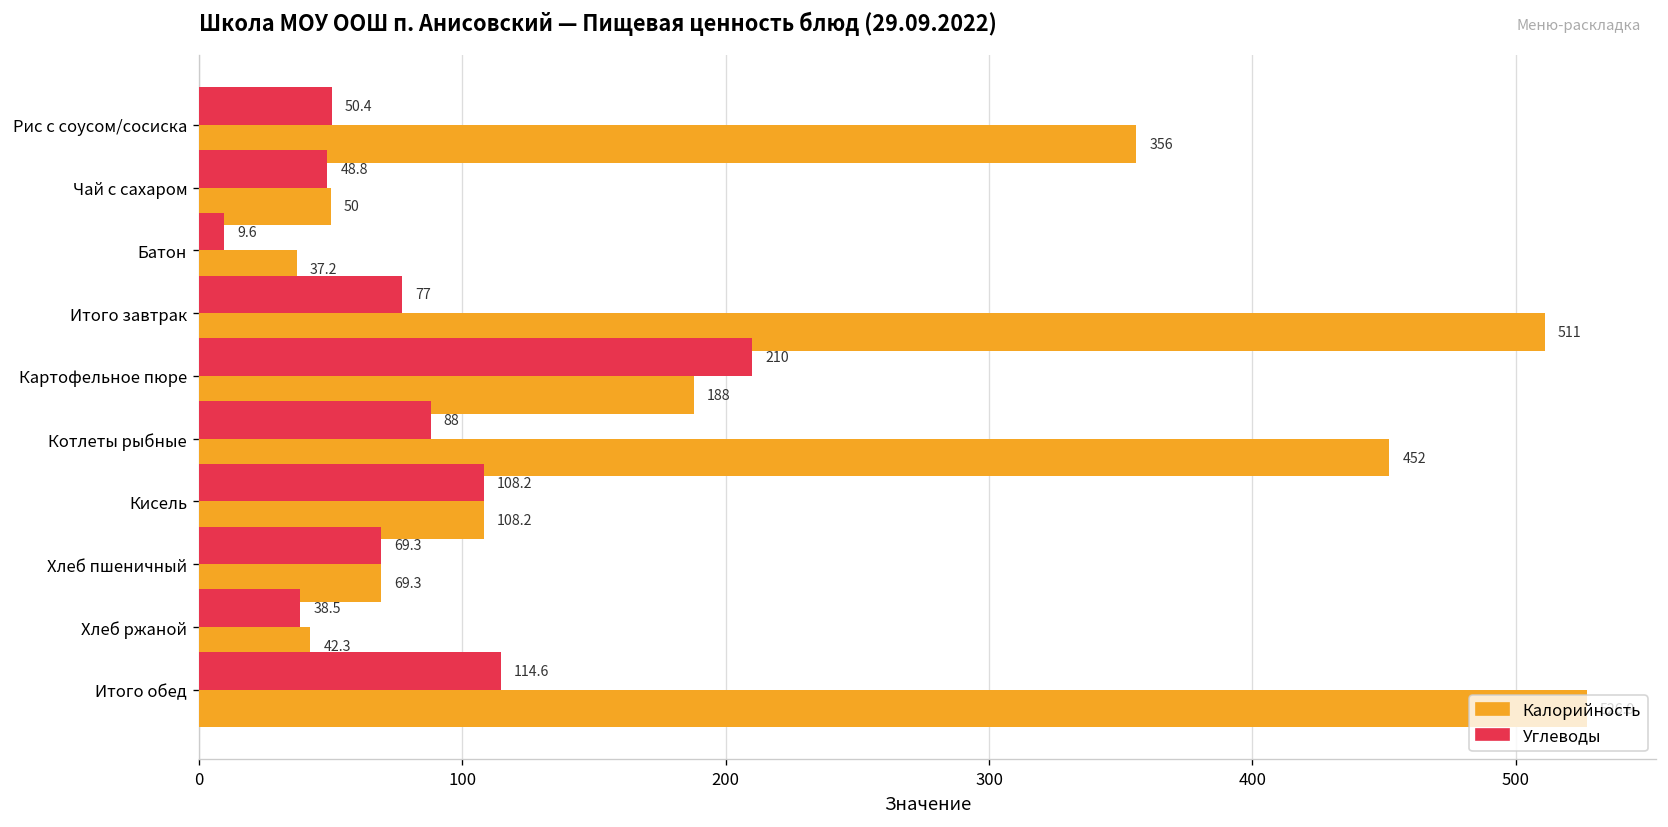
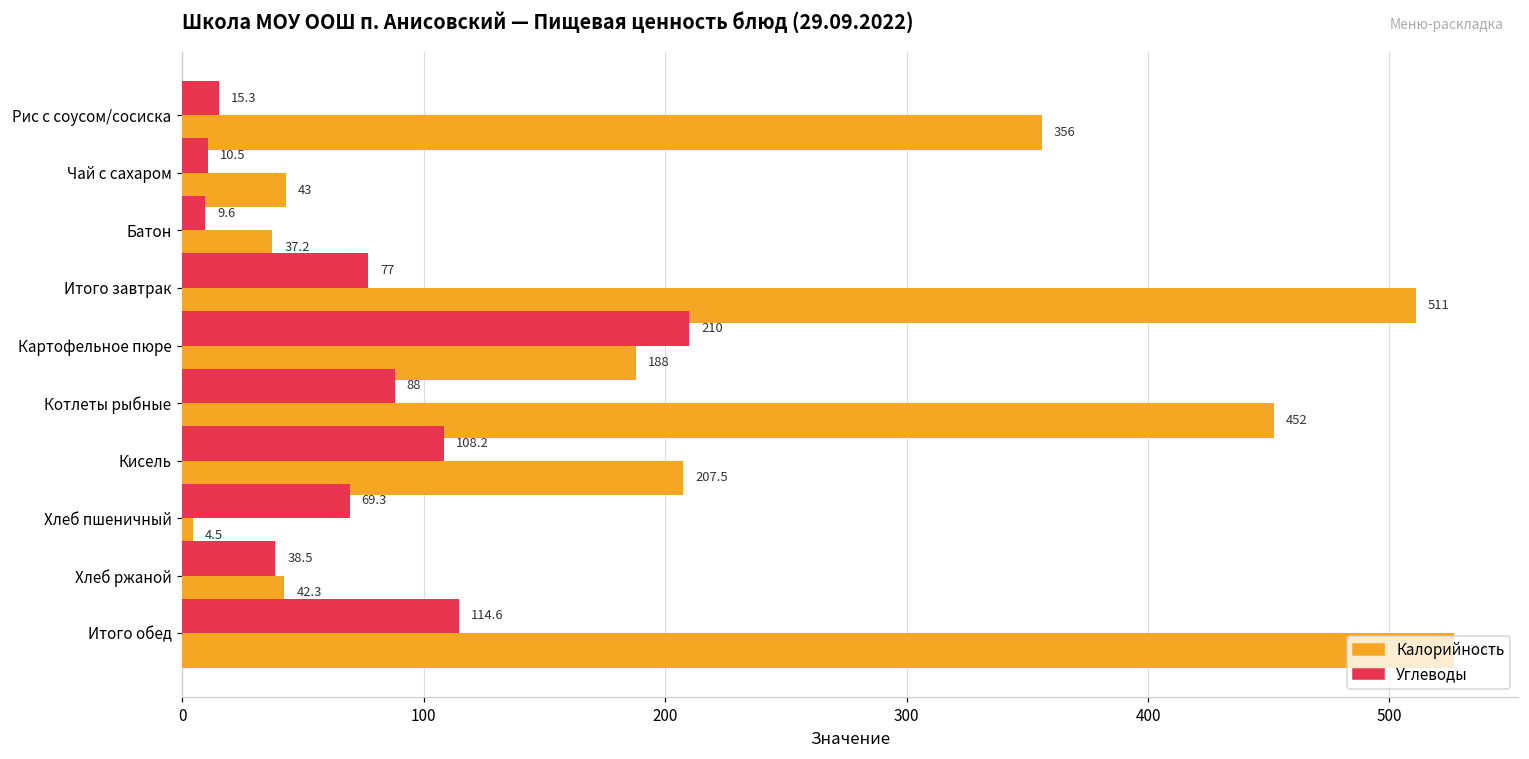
Углеводы, Рис с соусом/сосиска: 50.4 -> 15.3
Углеводы, Чай с сахаром: 48.8 -> 10.5
Калорийность, Чай с сахаром: 50 -> 43
Калорийность, Кисель: 108.2 -> 207.5
Калорийность, Хлеб пшеничный: 69.3 -> 4.5
